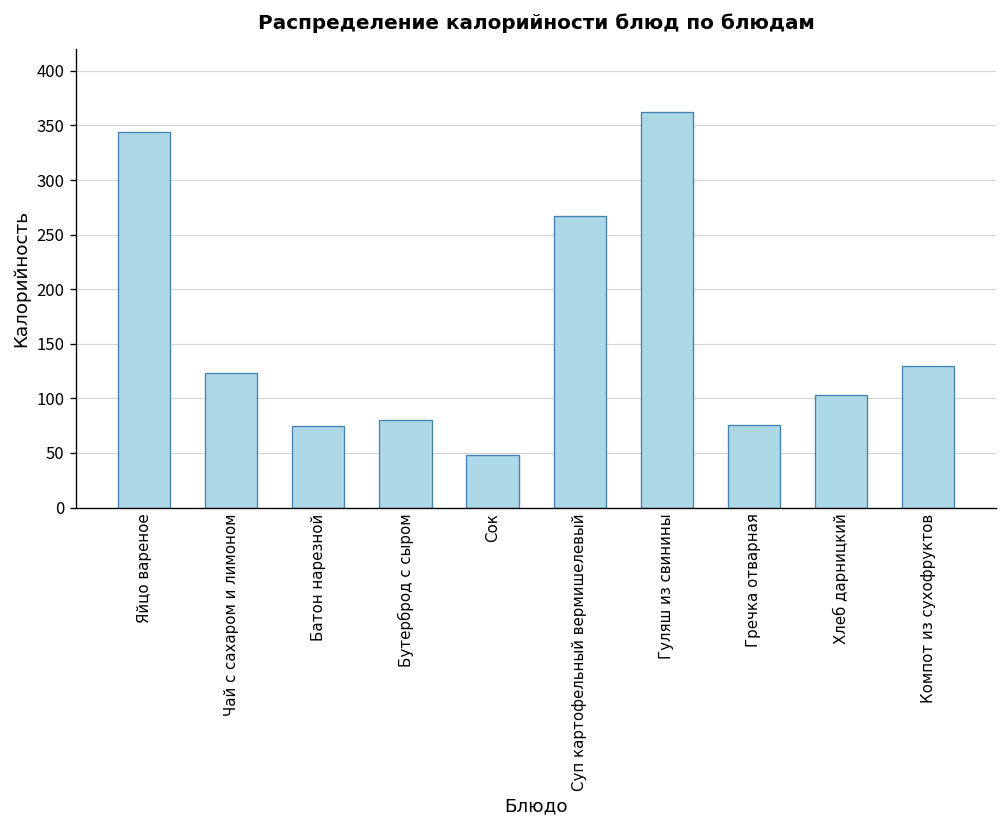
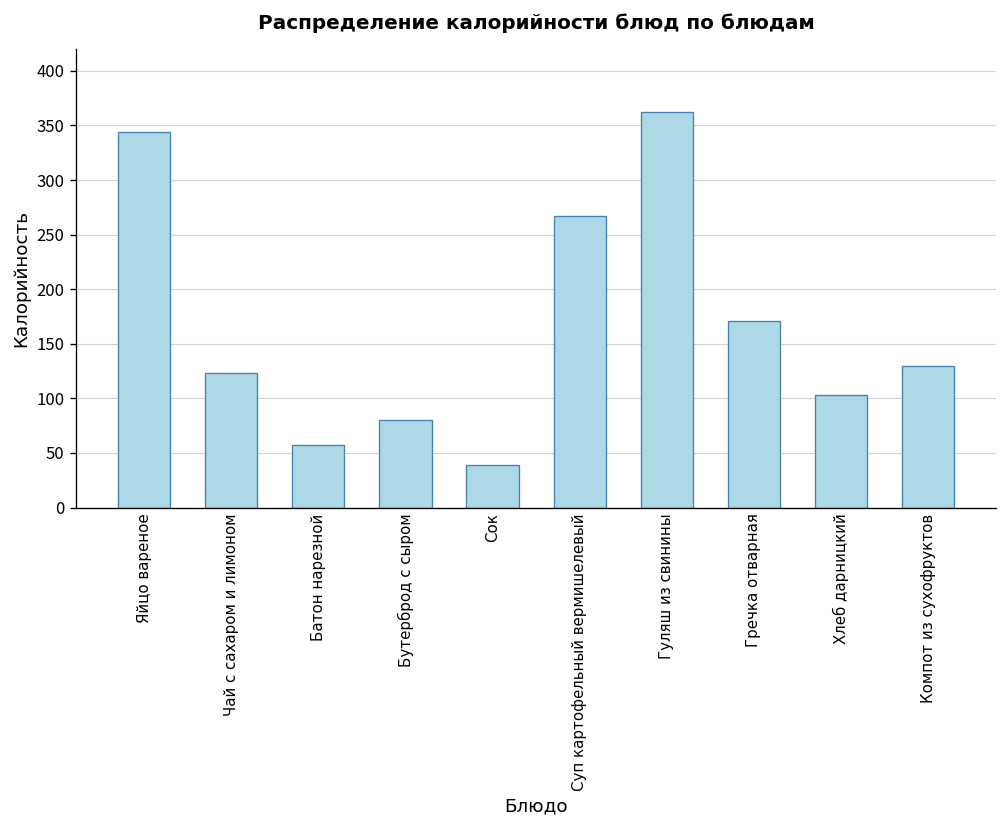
Батон нарезной: 80 -> 60
Сок: 50 -> 40
Гречка отварная: 80 -> 170
